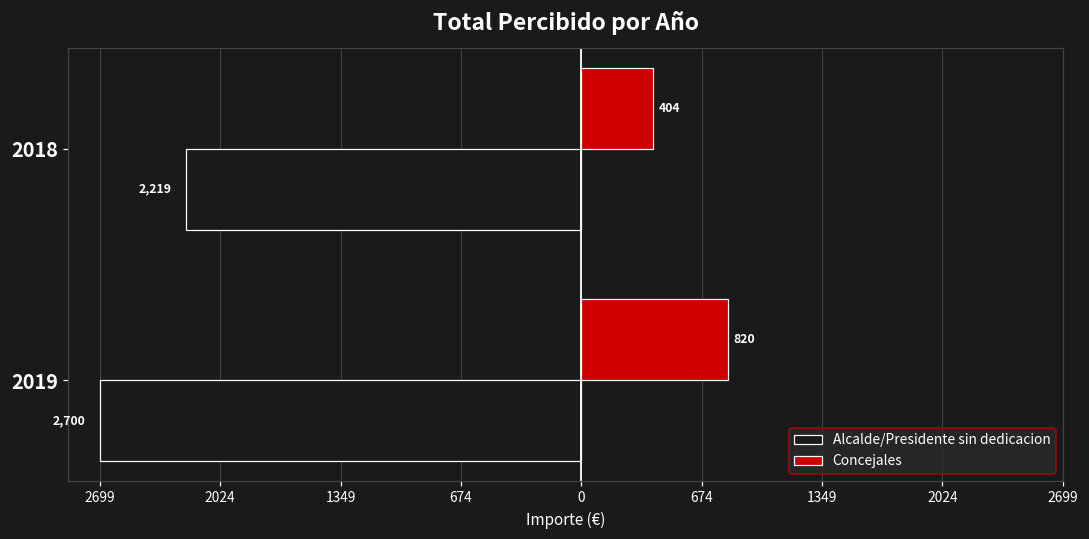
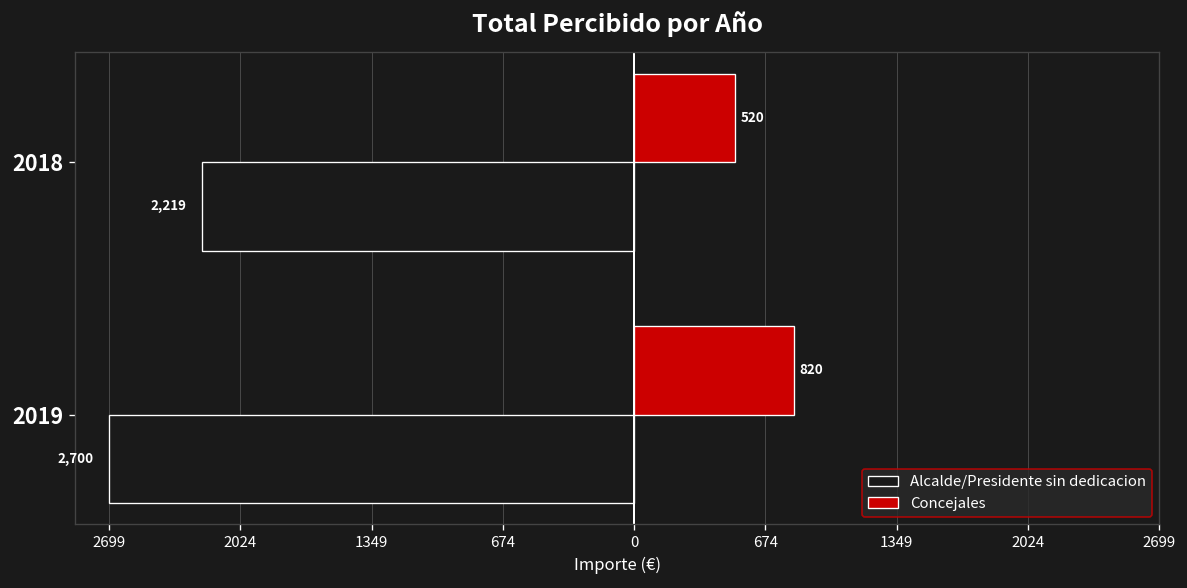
Concejales, 2018: 404 -> 520
